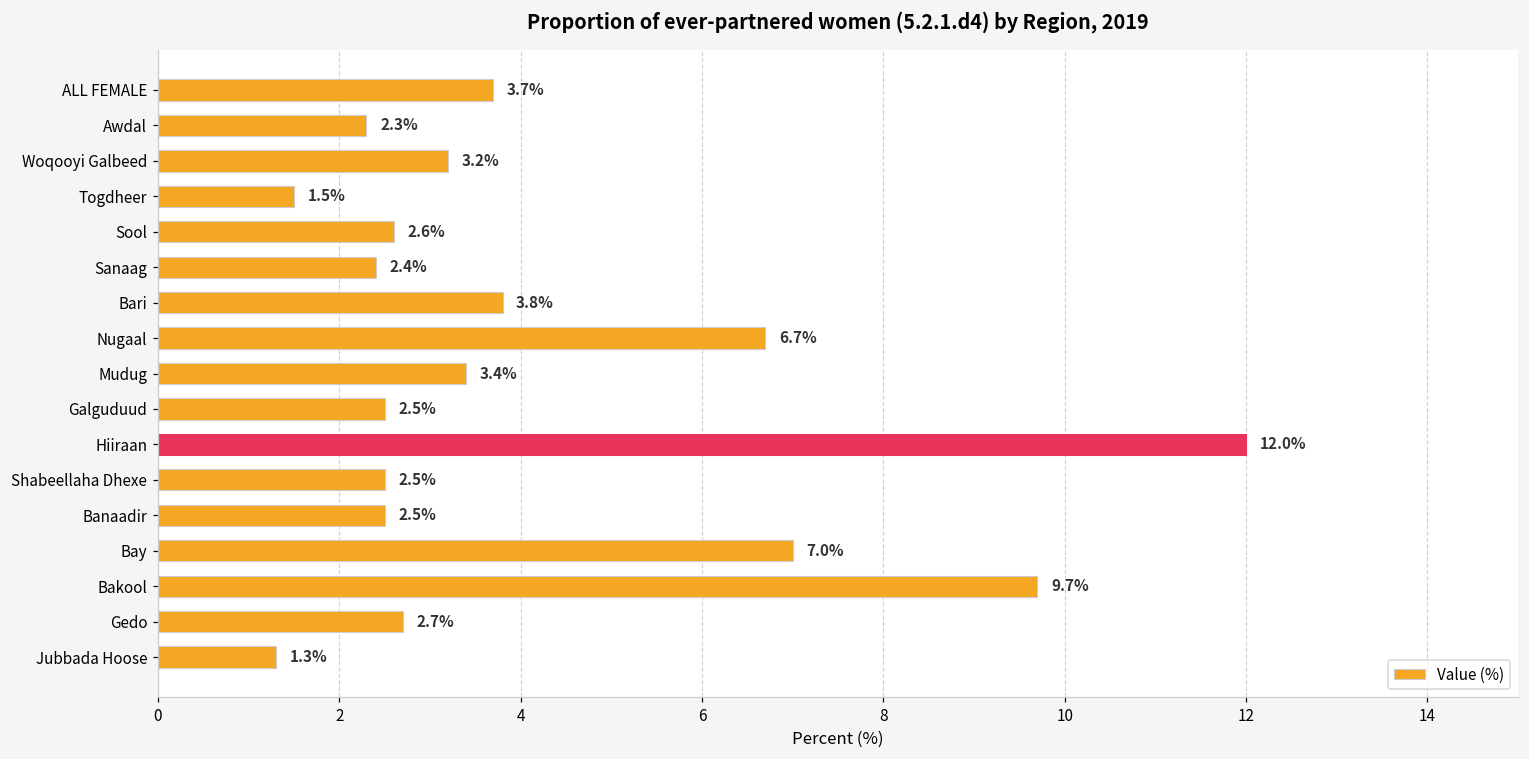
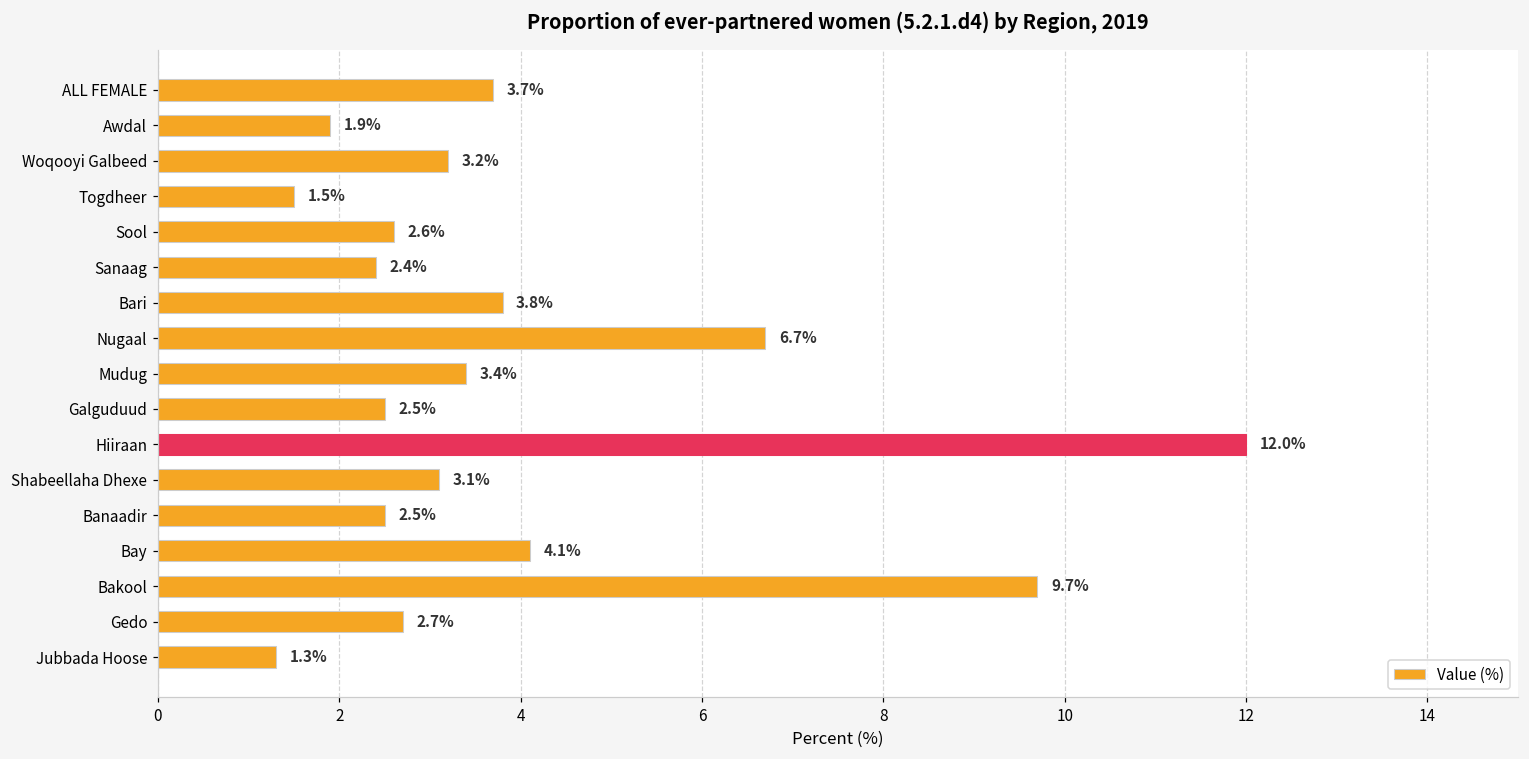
Awdal: 2.3% -> 1.9%
Shabeellaha Dhexe: 2.5% -> 3.1%
Bay: 7.0% -> 4.1%
